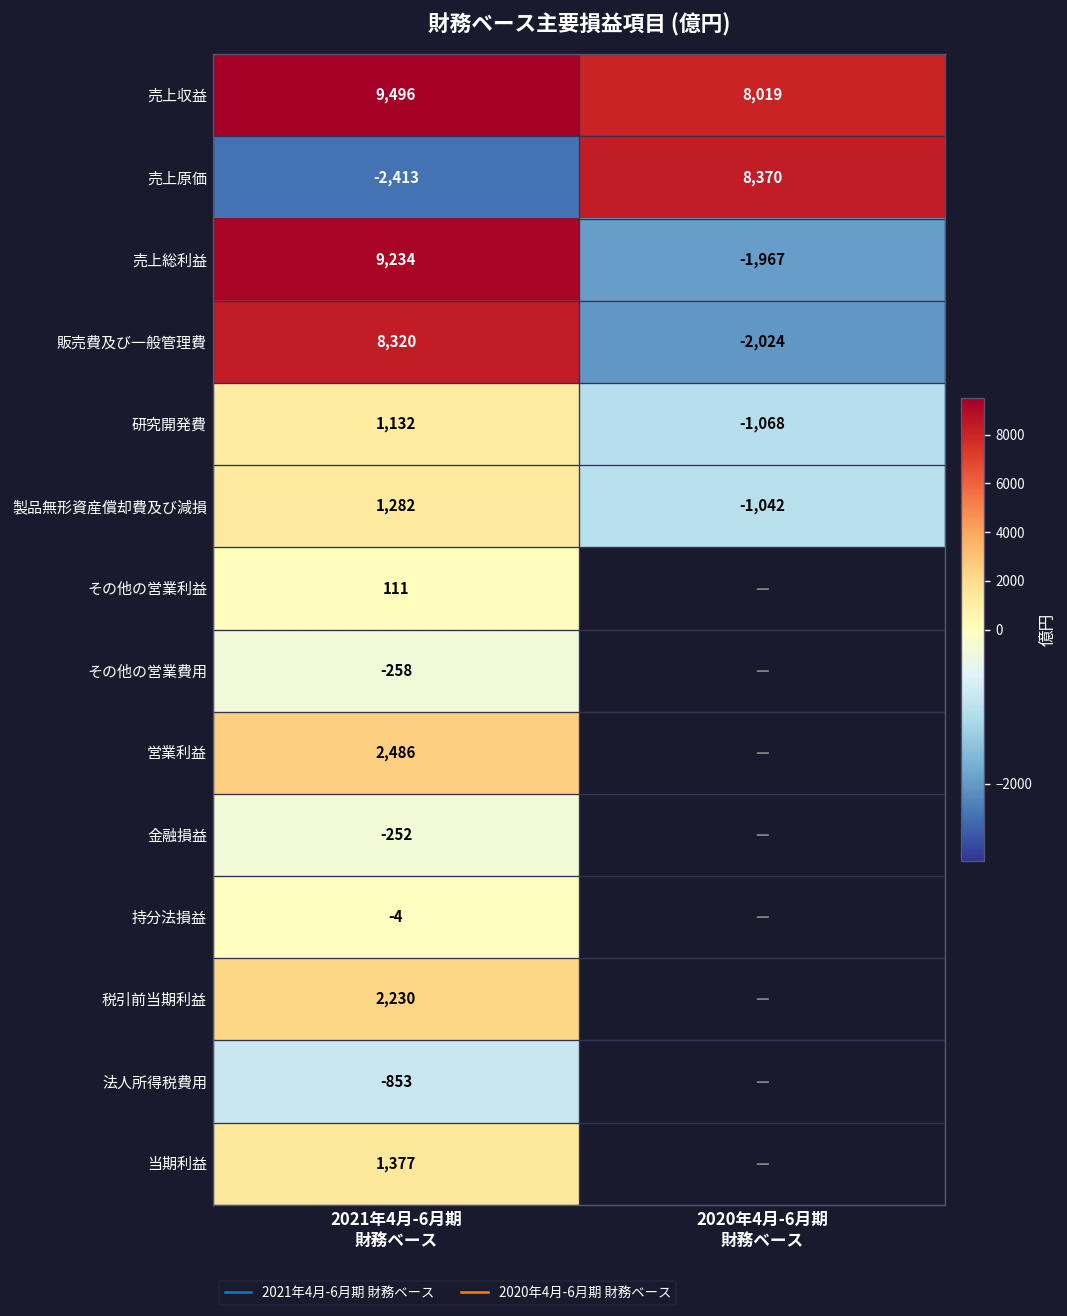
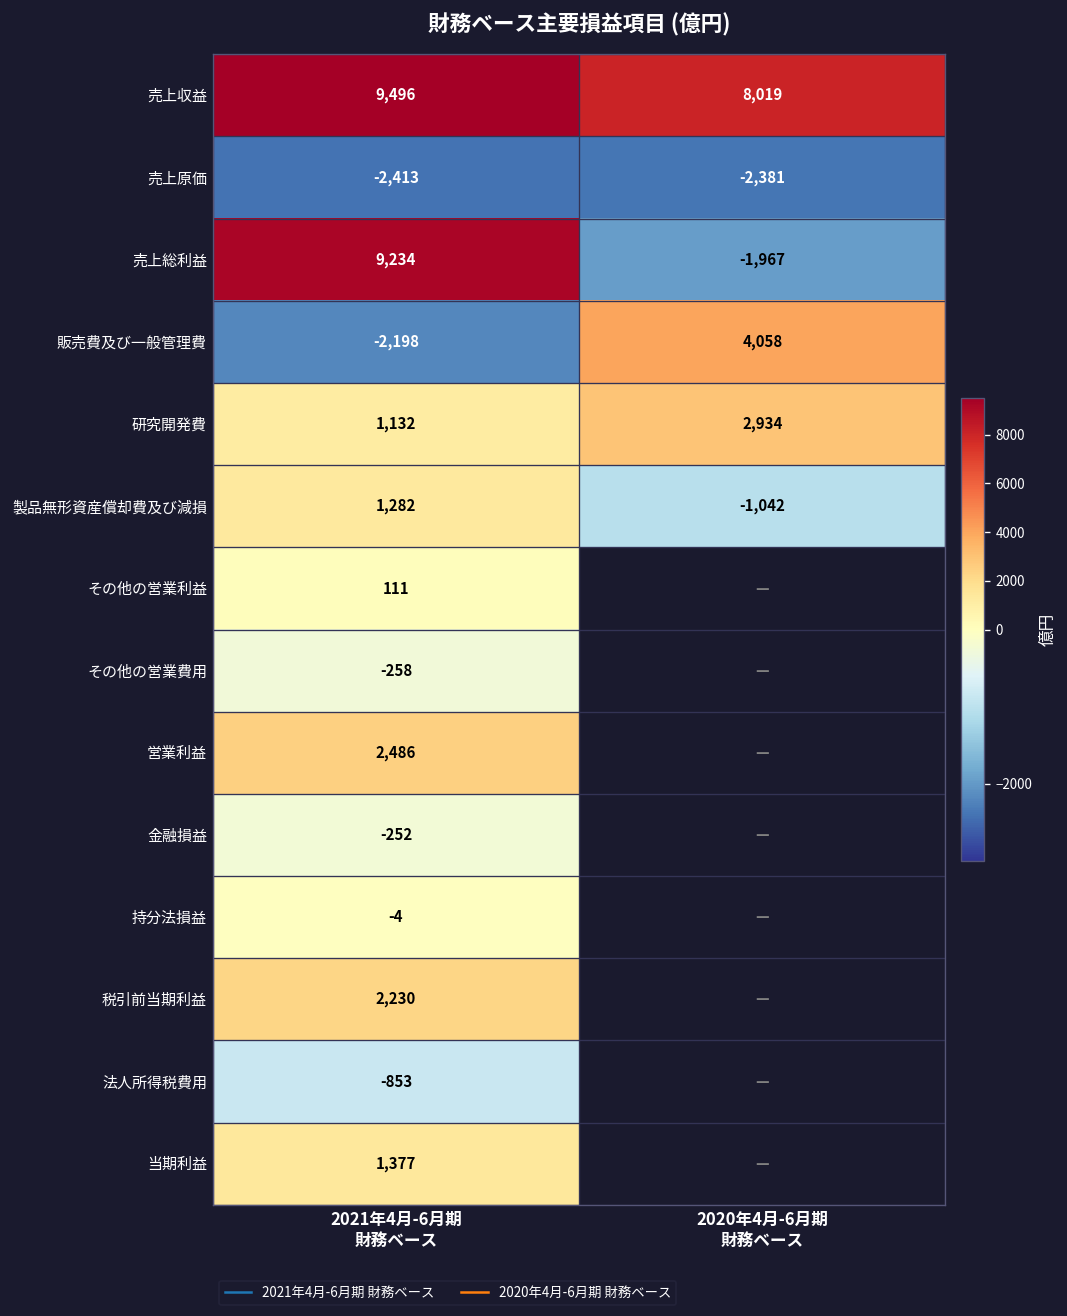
売上原価, 2020年4月-6月期 財務ベース: 8,370 -> -2,381
販売費及び一般管理費, 2021年4月-6月期 財務ベース: 8,320 -> -2,198
販売費及び一般管理費, 2020年4月-6月期 財務ベース: -2,024 -> 4,058
研究開発費, 2020年4月-6月期 財務ベース: -1,068 -> 2,934
